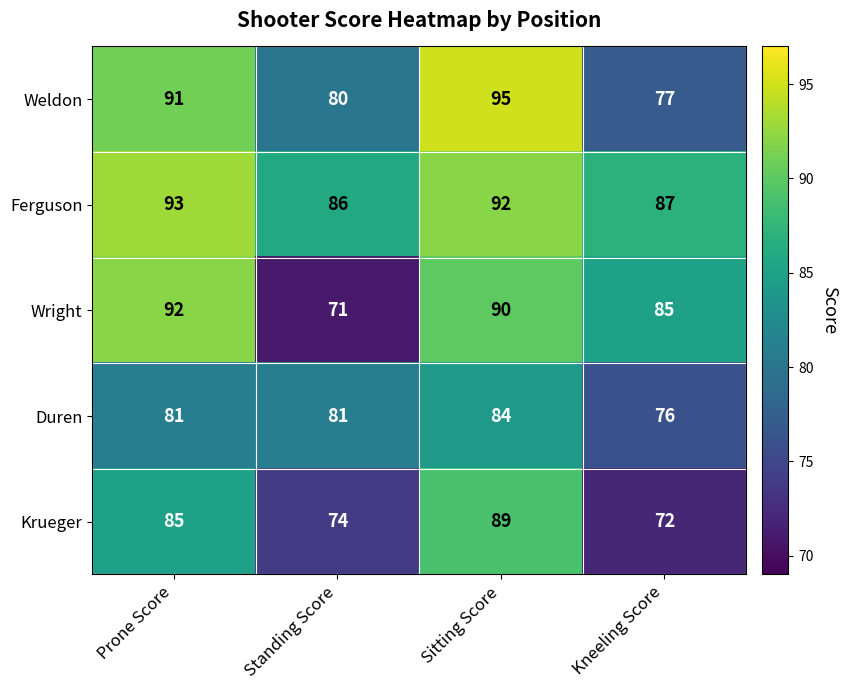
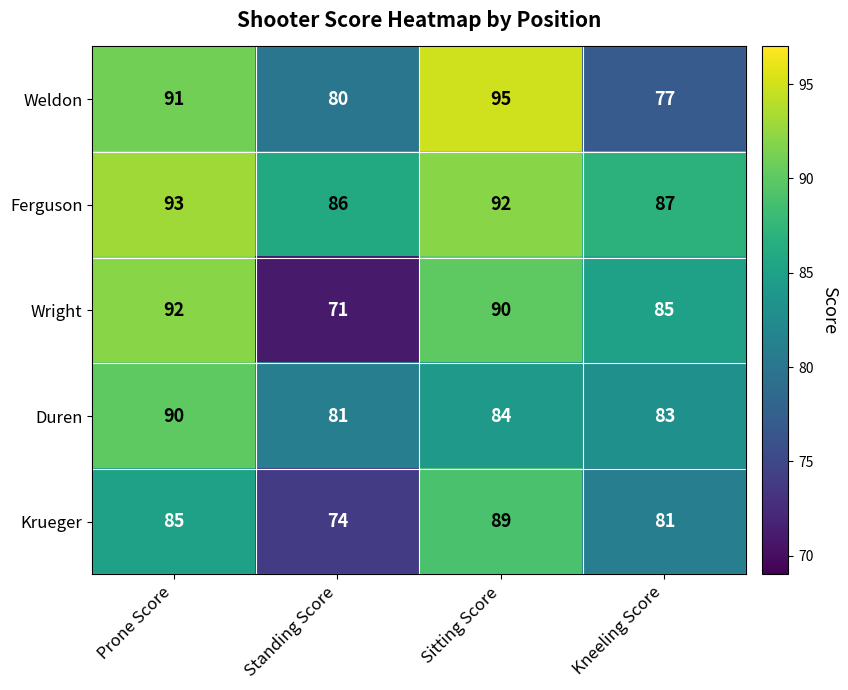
Duren, Prone Score: 81 -> 90
Duren, Kneeling Score: 76 -> 83
Krueger, Kneeling Score: 72 -> 81
